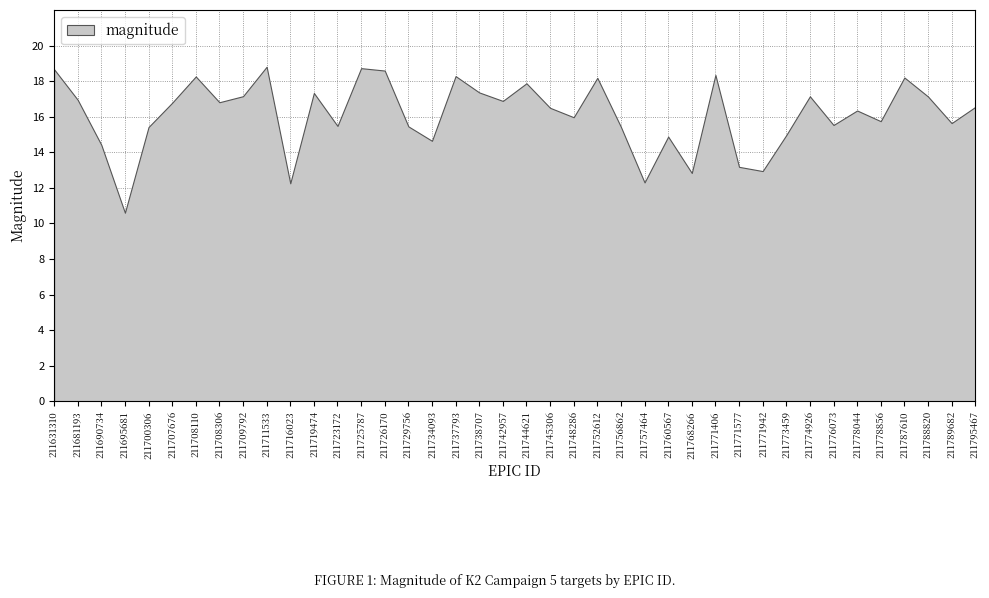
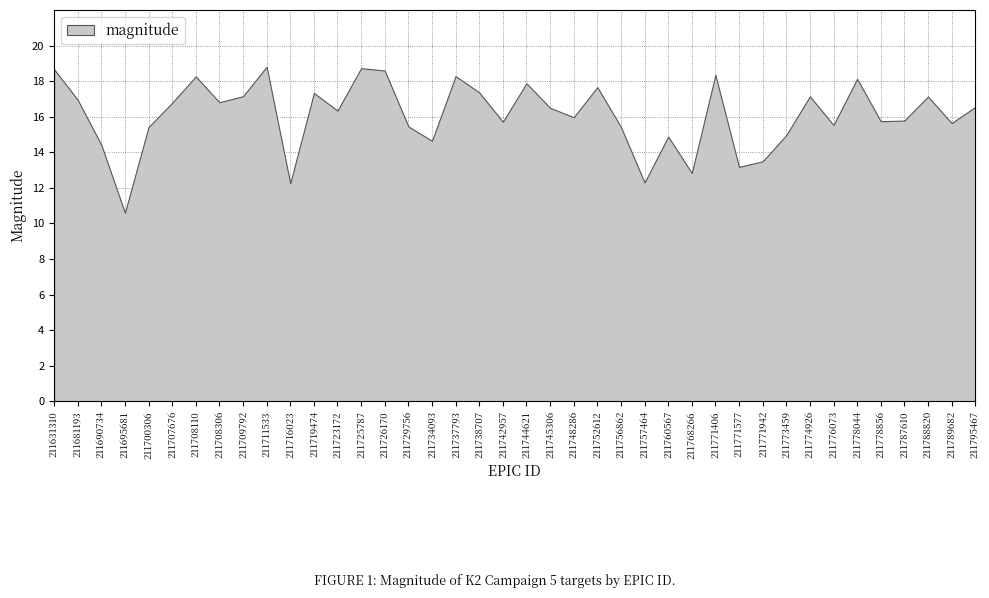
211723172: 15.5 -> 16.3
211742957: 16.9 -> 15.7
211752612: 18.2 -> 17.7
211771942: 12.9 -> 13.5
211778044: 16.4 -> 18.1
211787610: 18.2 -> 15.8
